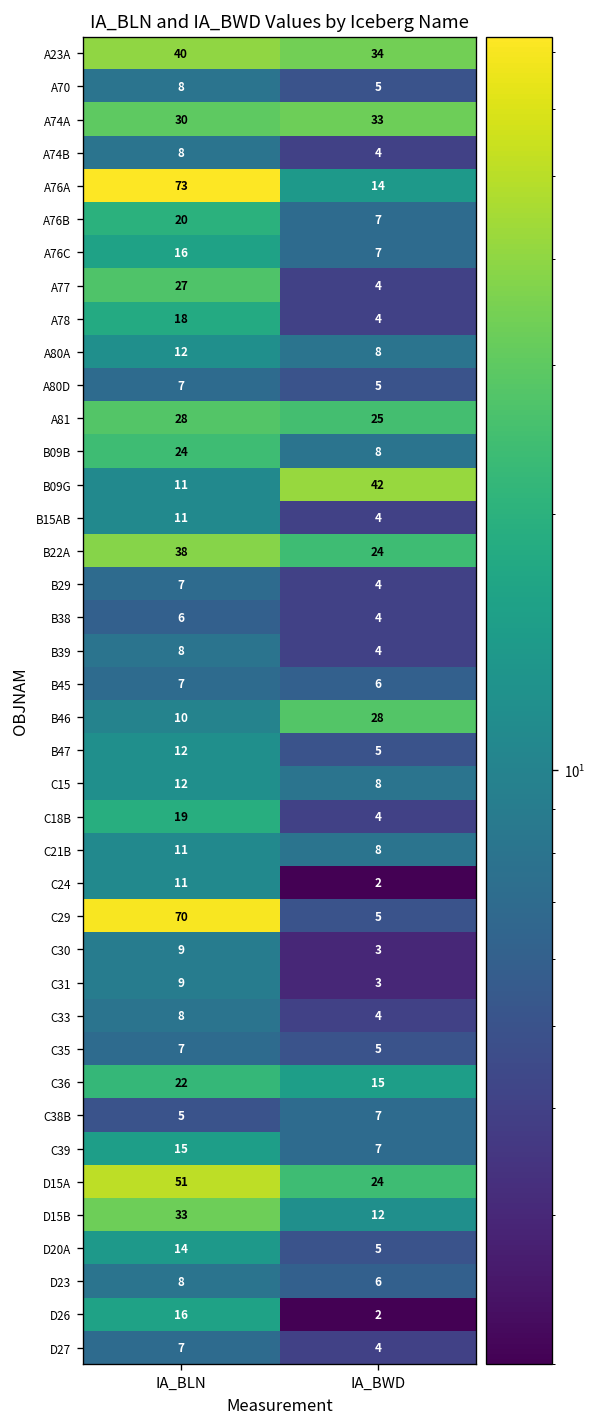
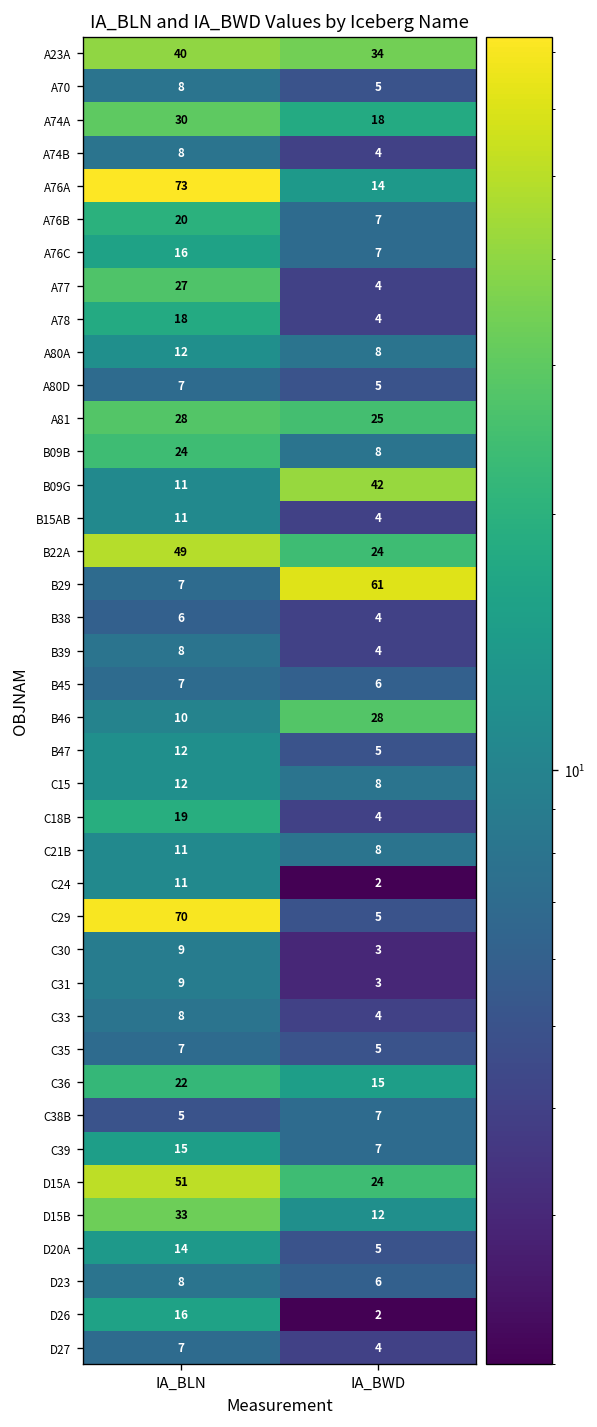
A74A, IA_BWD: 33 -> 18
B22A, IA_BLN: 38 -> 49
B29, IA_BWD: 4 -> 61
